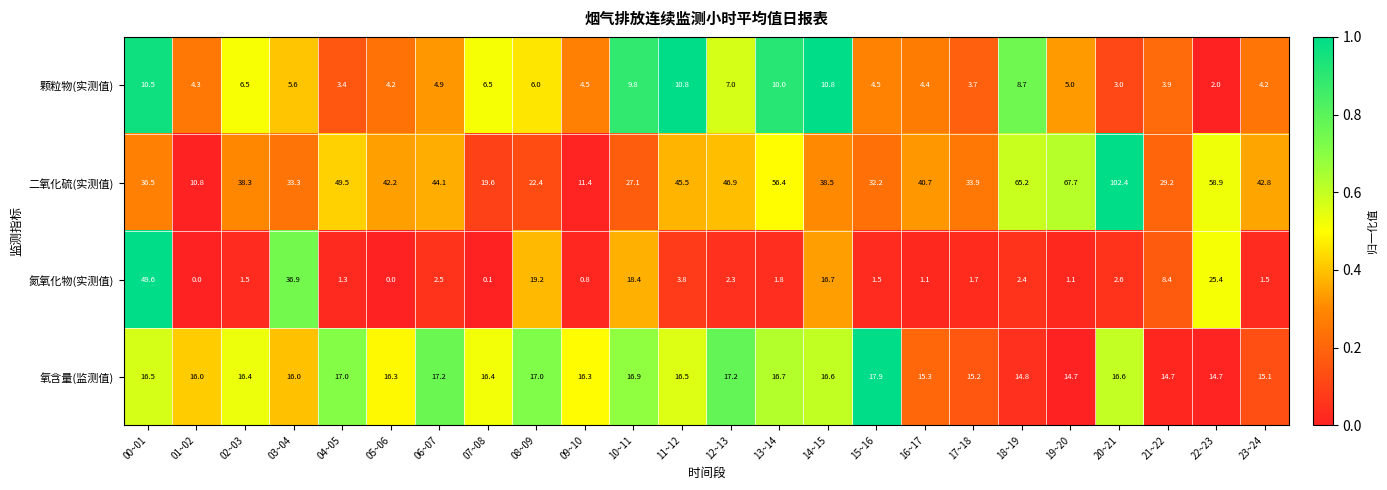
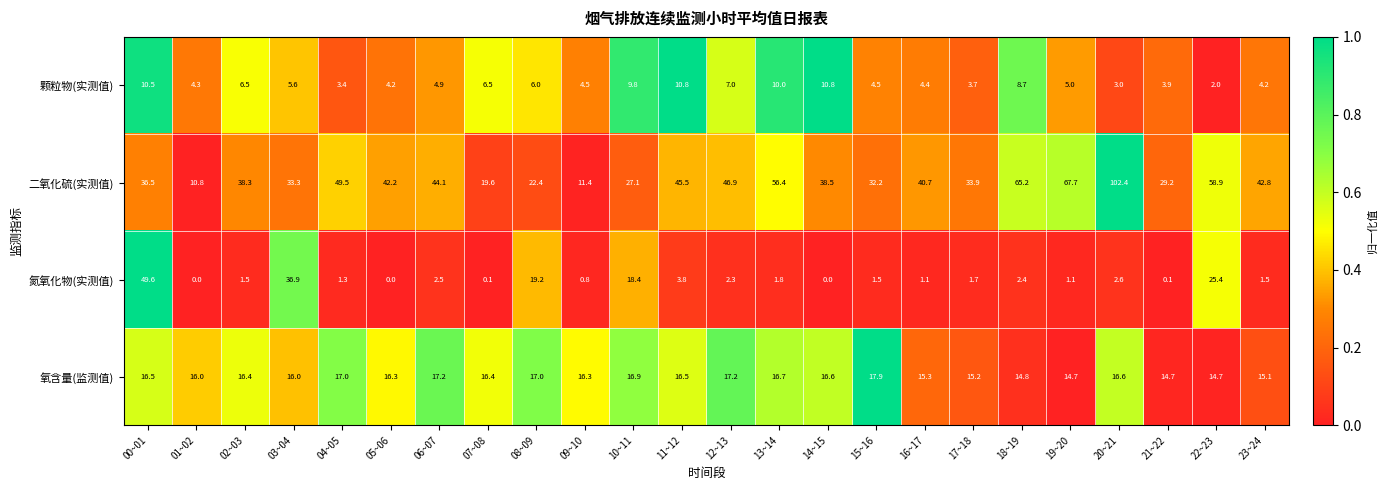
氮氧化物(实测值), 14~15: 16.7 -> 0.0
氮氧化物(实测值), 21~22: 8.4 -> 0.1
